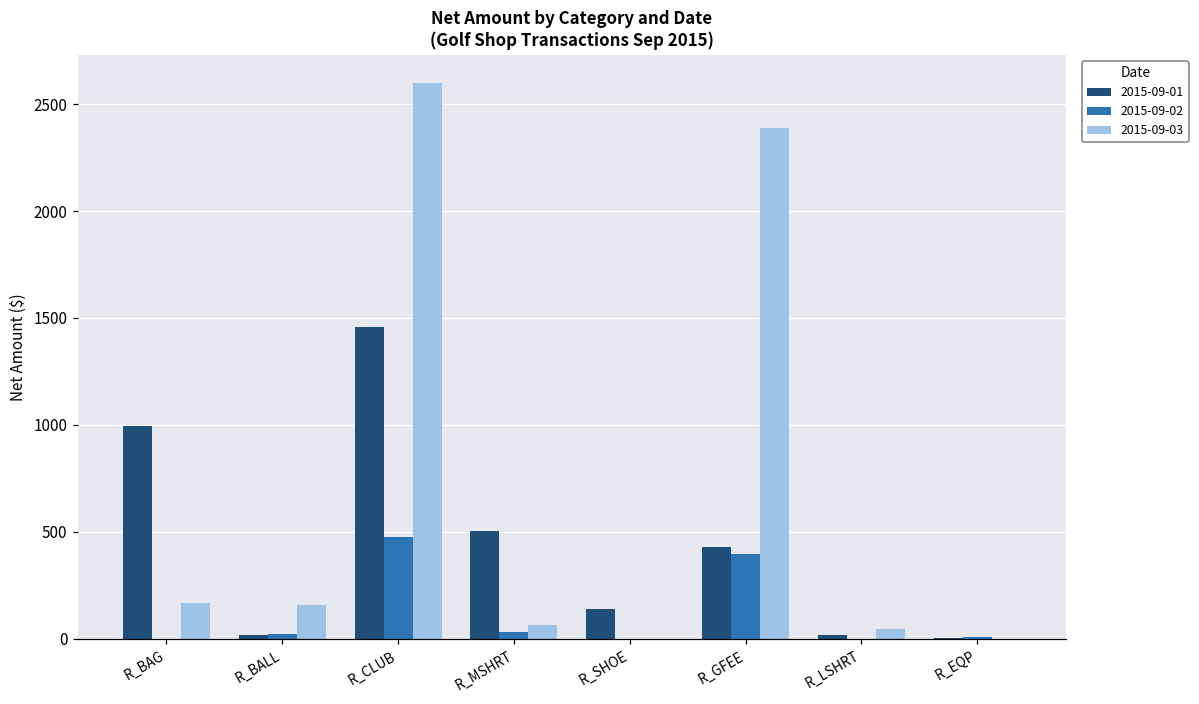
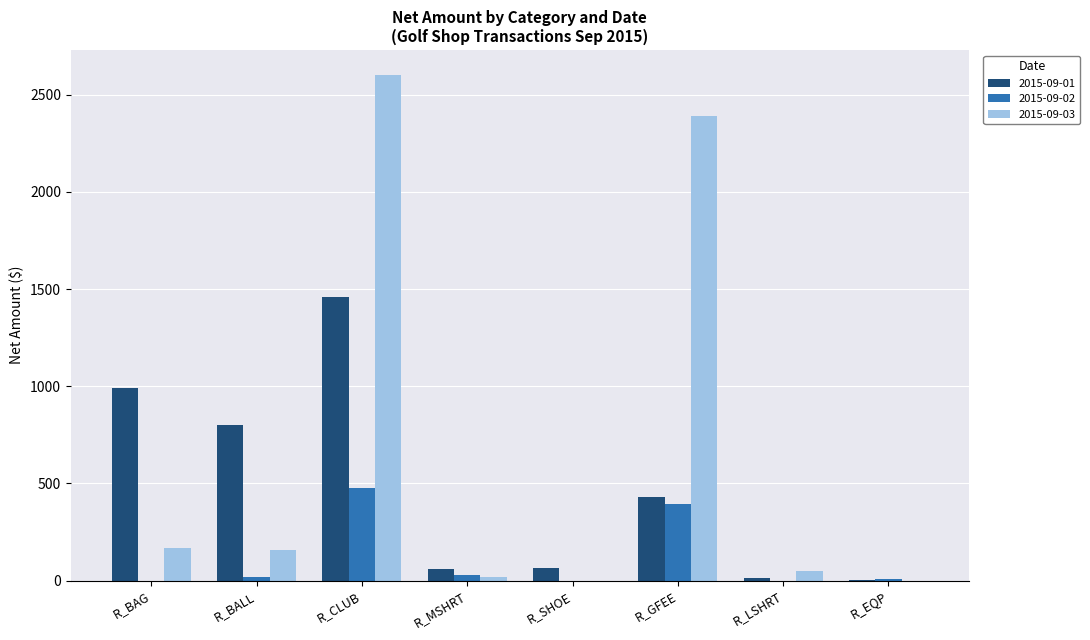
2015-09-01, R_BALL: 20 -> 800
2015-09-01, R_MSHRT: 500 -> 60
2015-09-03, R_MSHRT: 60 -> 20
2015-09-01, R_SHOE: 140 -> 70
